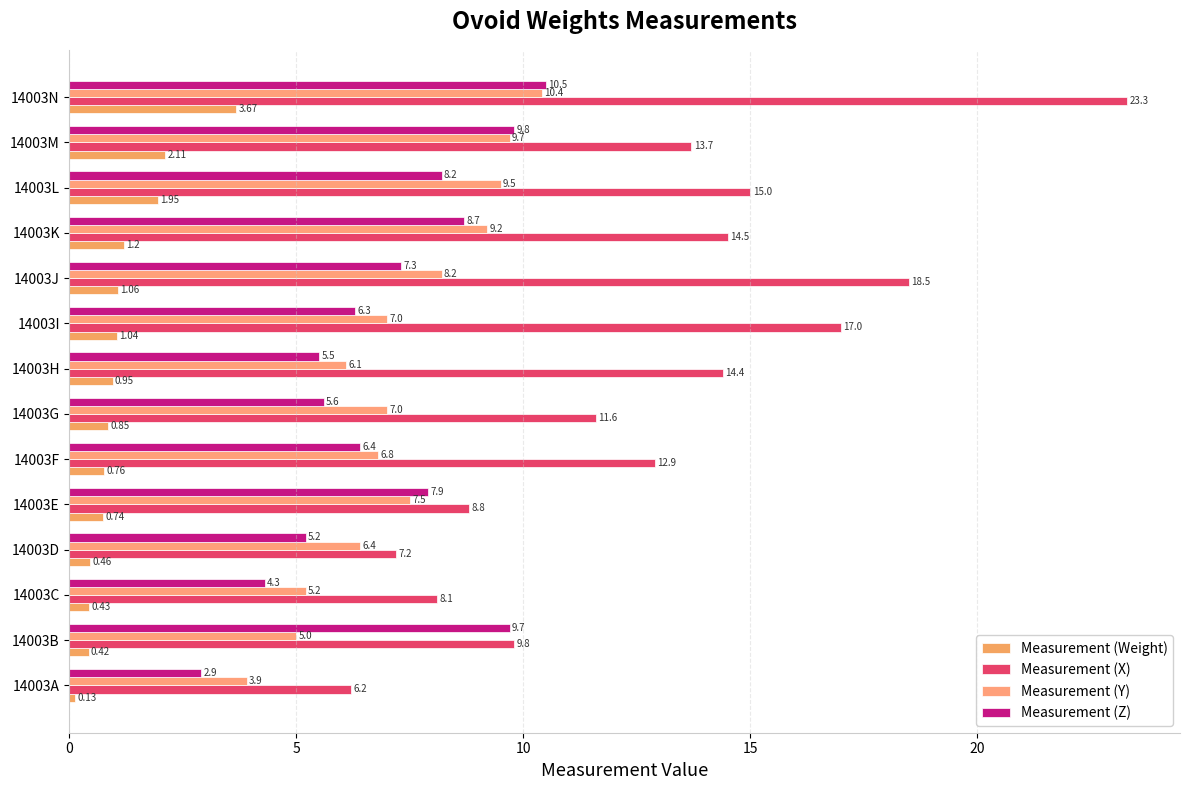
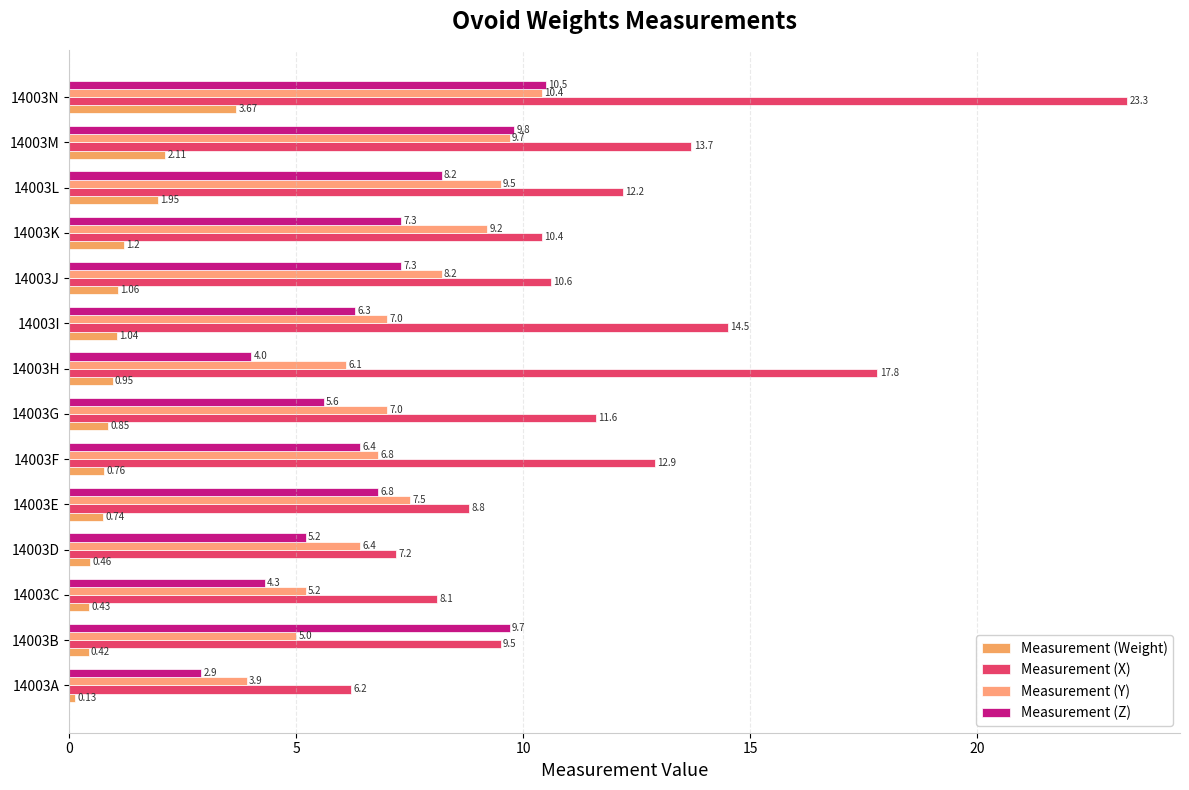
Measurement (X), 14003L: 15.0 -> 12.2
Measurement (Z), 14003K: 8.7 -> 7.3
Measurement (X), 14003K: 14.5 -> 10.4
Measurement (X), 14003J: 18.5 -> 10.6
Measurement (X), 14003I: 17.0 -> 14.5
Measurement (Z), 14003H: 5.5 -> 4.0
Measurement (X), 14003H: 14.4 -> 17.8
Measurement (Z), 14003E: 7.9 -> 6.8
Measurement (X), 14003B: 9.8 -> 9.5
